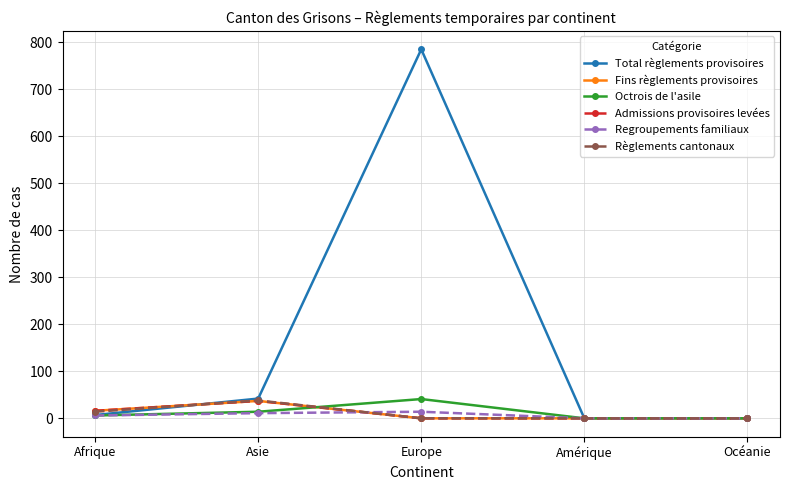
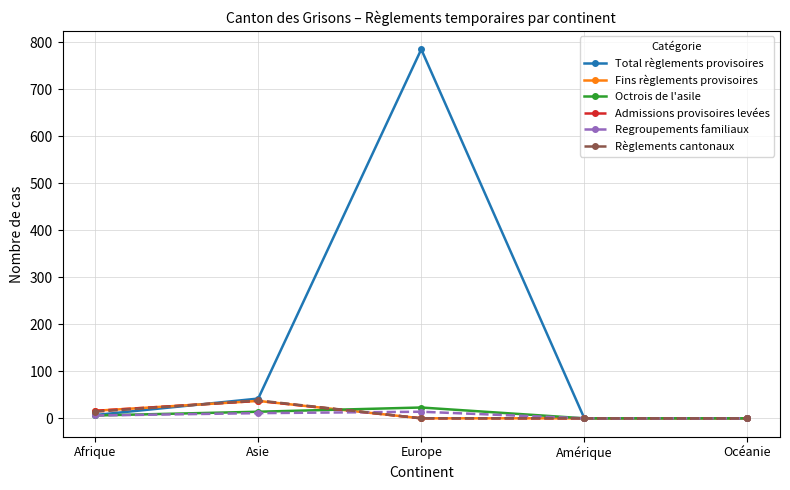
Octrois de l'asile, Europe: 40 -> 20
